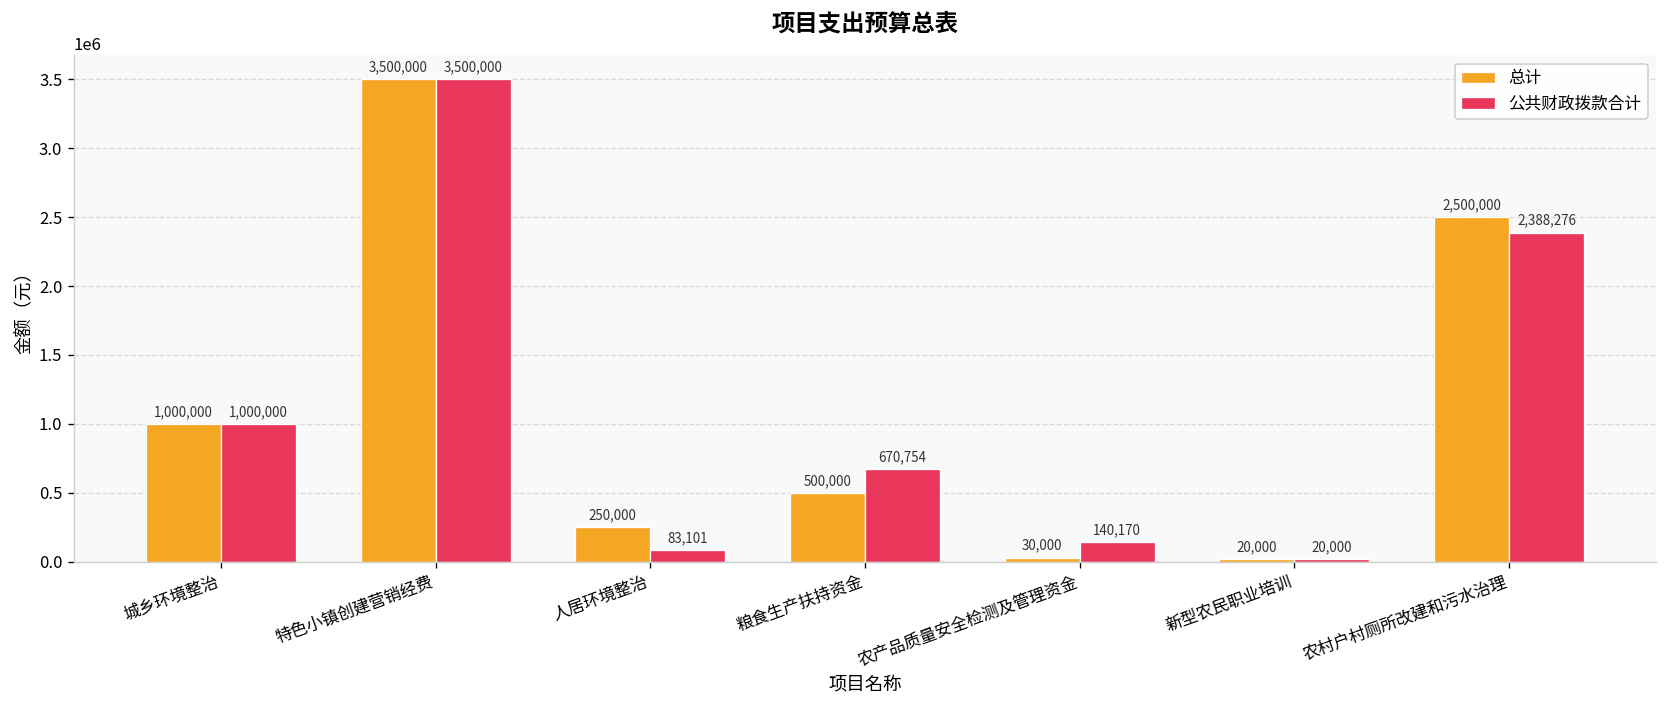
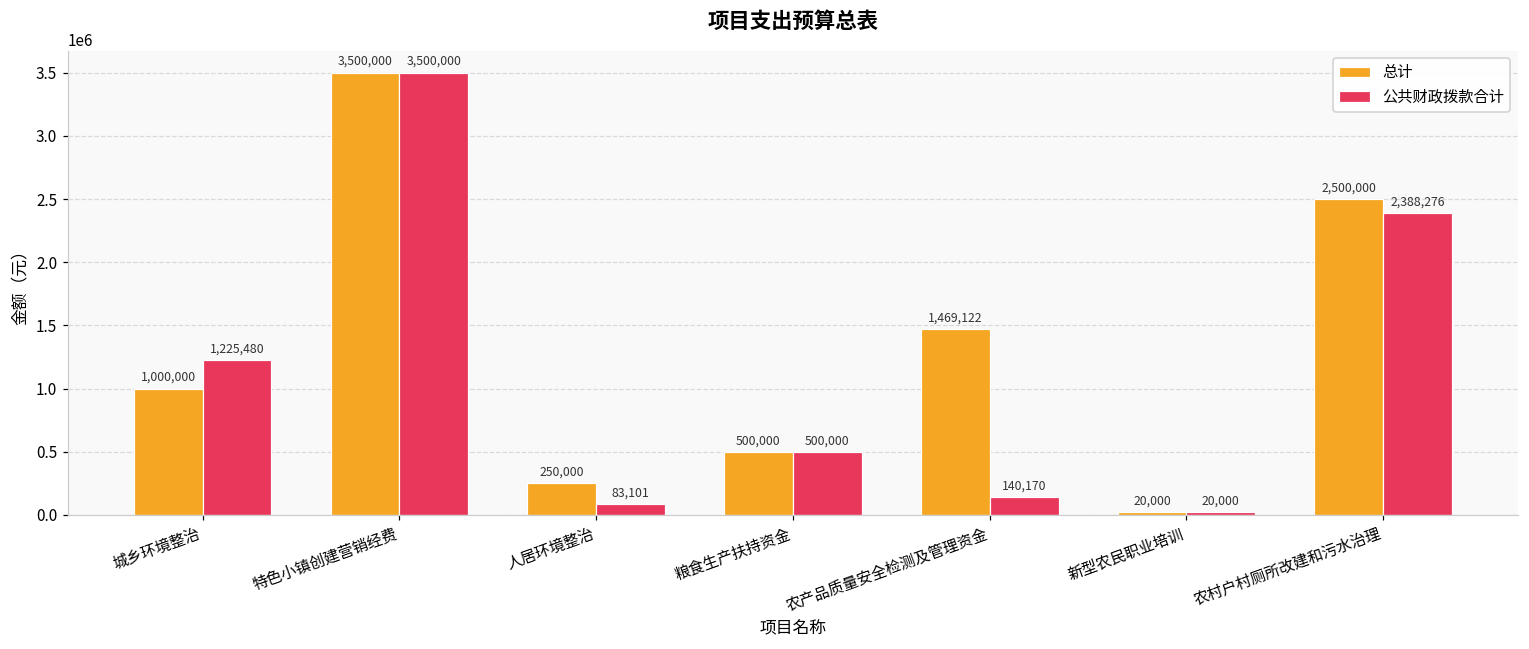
公共财政拨款合计, 城乡环境整治: 1,000,000 -> 1,225,480
公共财政拨款合计, 粮食生产扶持资金: 670,754 -> 500,000
总计, 农产品质量安全检测及管理资金: 30,000 -> 1,469,122
